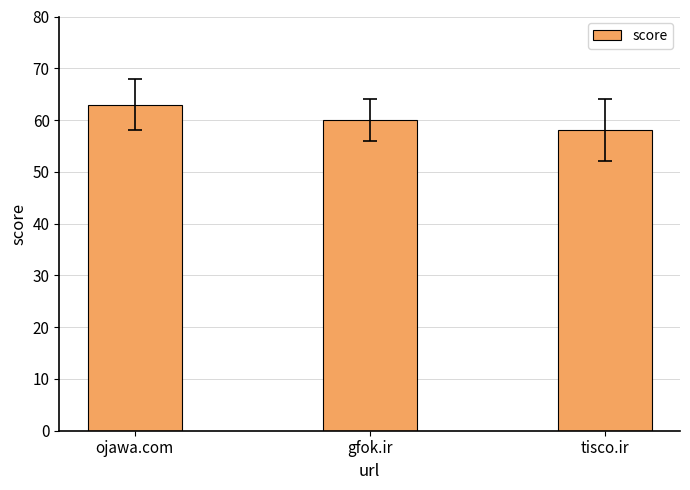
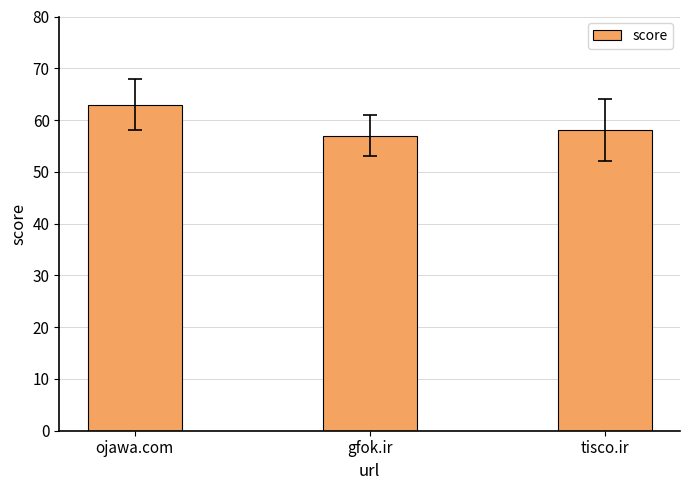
score, gfok.ir: 60 -> 57
